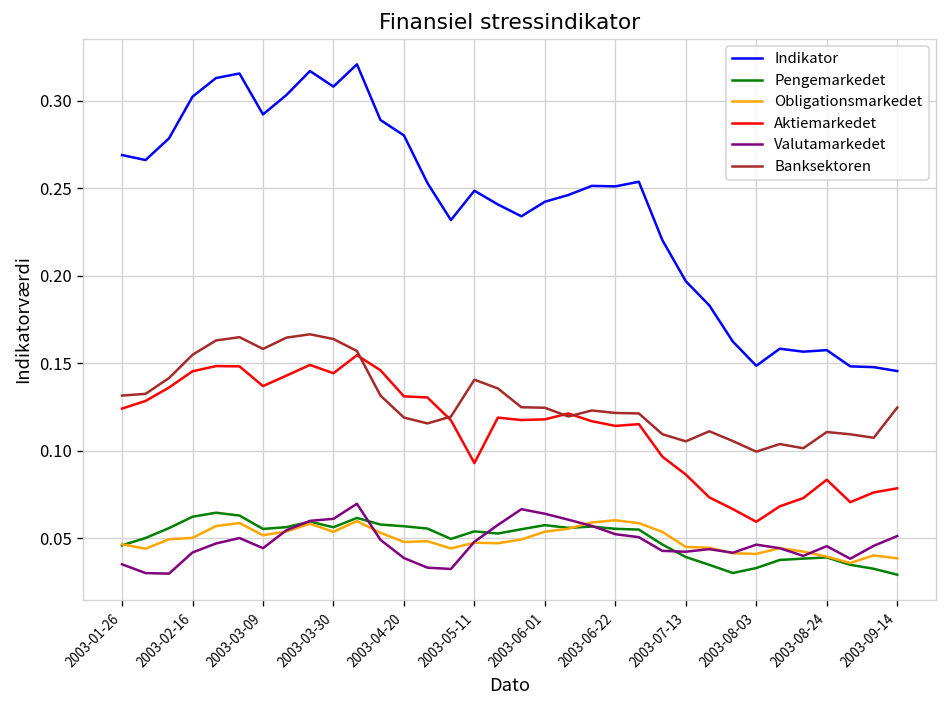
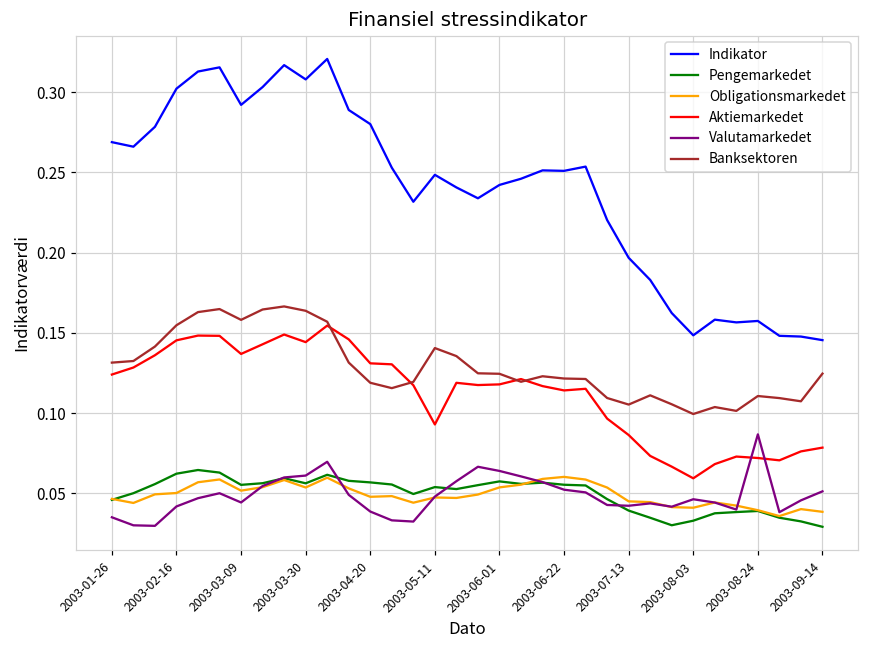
Aktiemarkedet, 2003-08-24: 0.083 -> 0.072
Valutamarkedet, 2003-08-24: 0.045 -> 0.087
